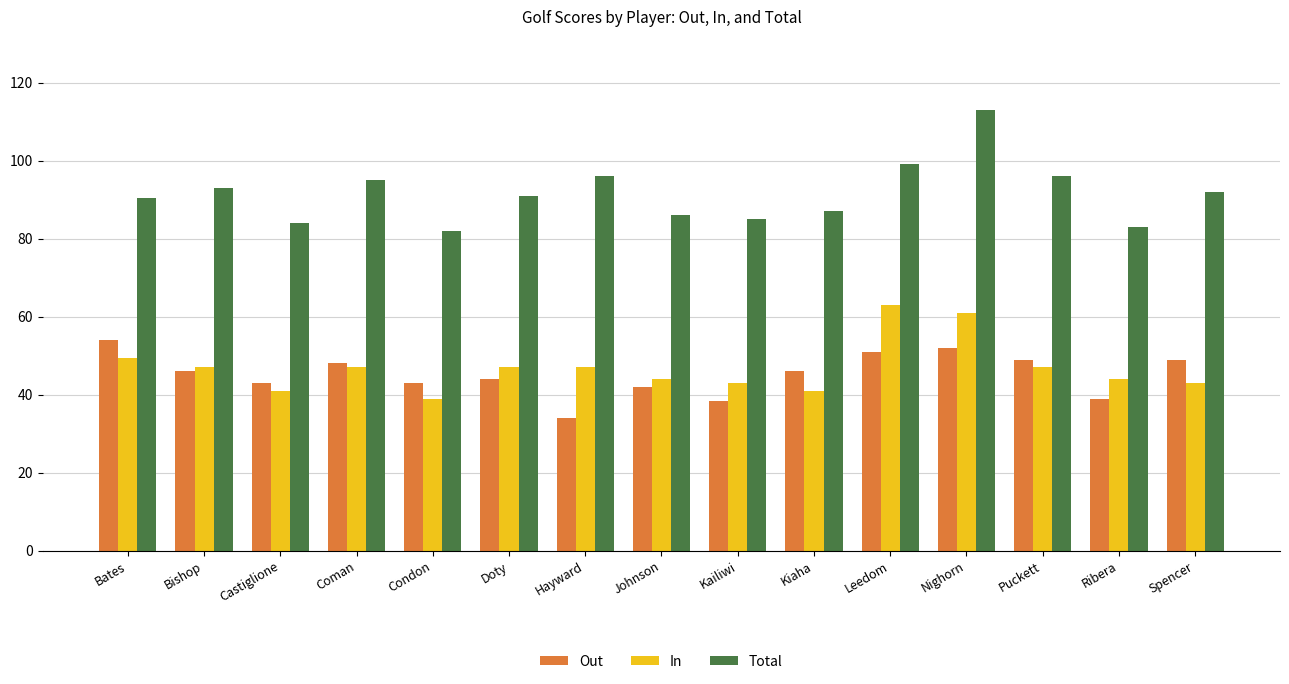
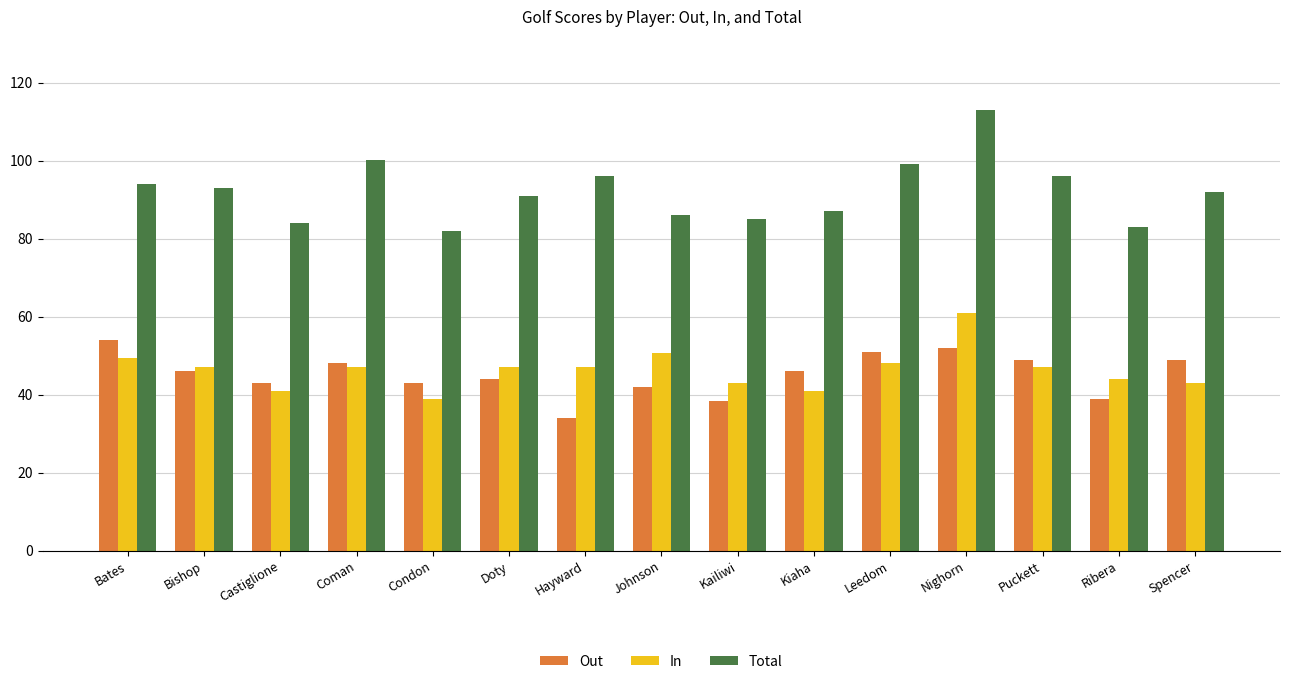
Total, Bates: 90 -> 94
Total, Coman: 95 -> 100
In, Johnson: 44 -> 51
In, Leedom: 63 -> 48
